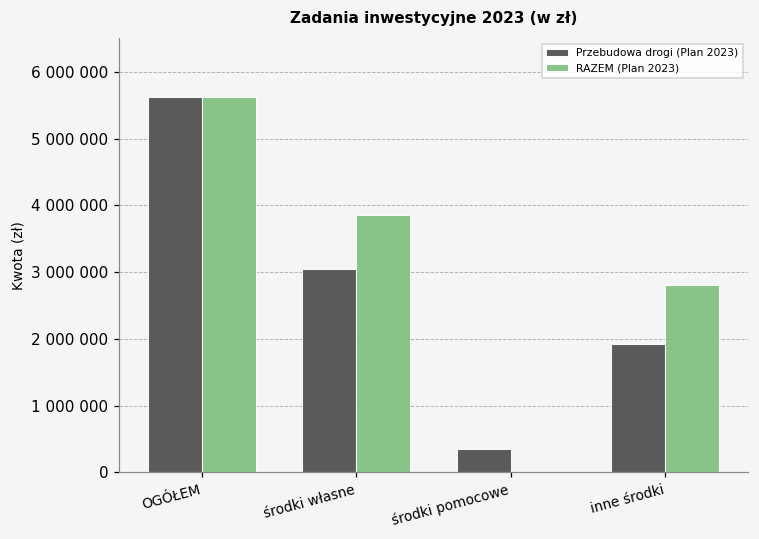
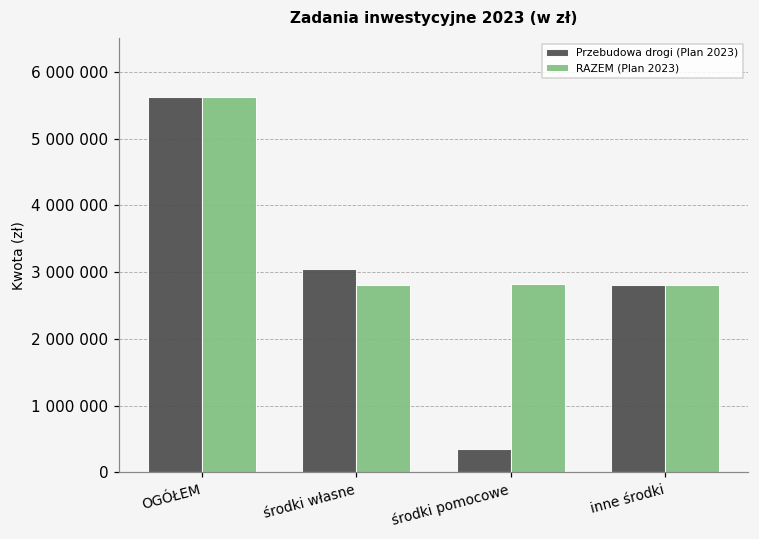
RAZEM (Plan 2023), środki własne: 3900000 -> 2800000
RAZEM (Plan 2023), środki pomocowe: 0 -> 2800000
Przebudowa drogi (Plan 2023), inne środki: 1900000 -> 2800000
